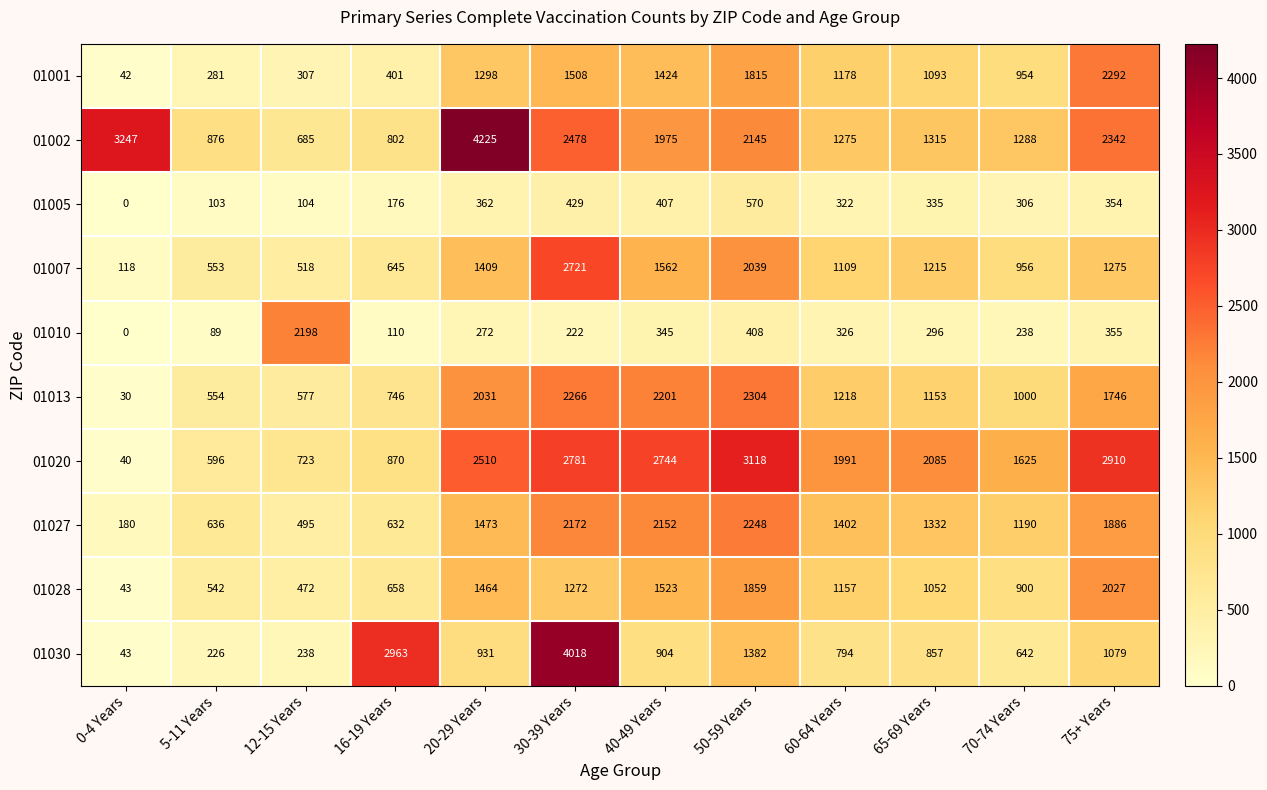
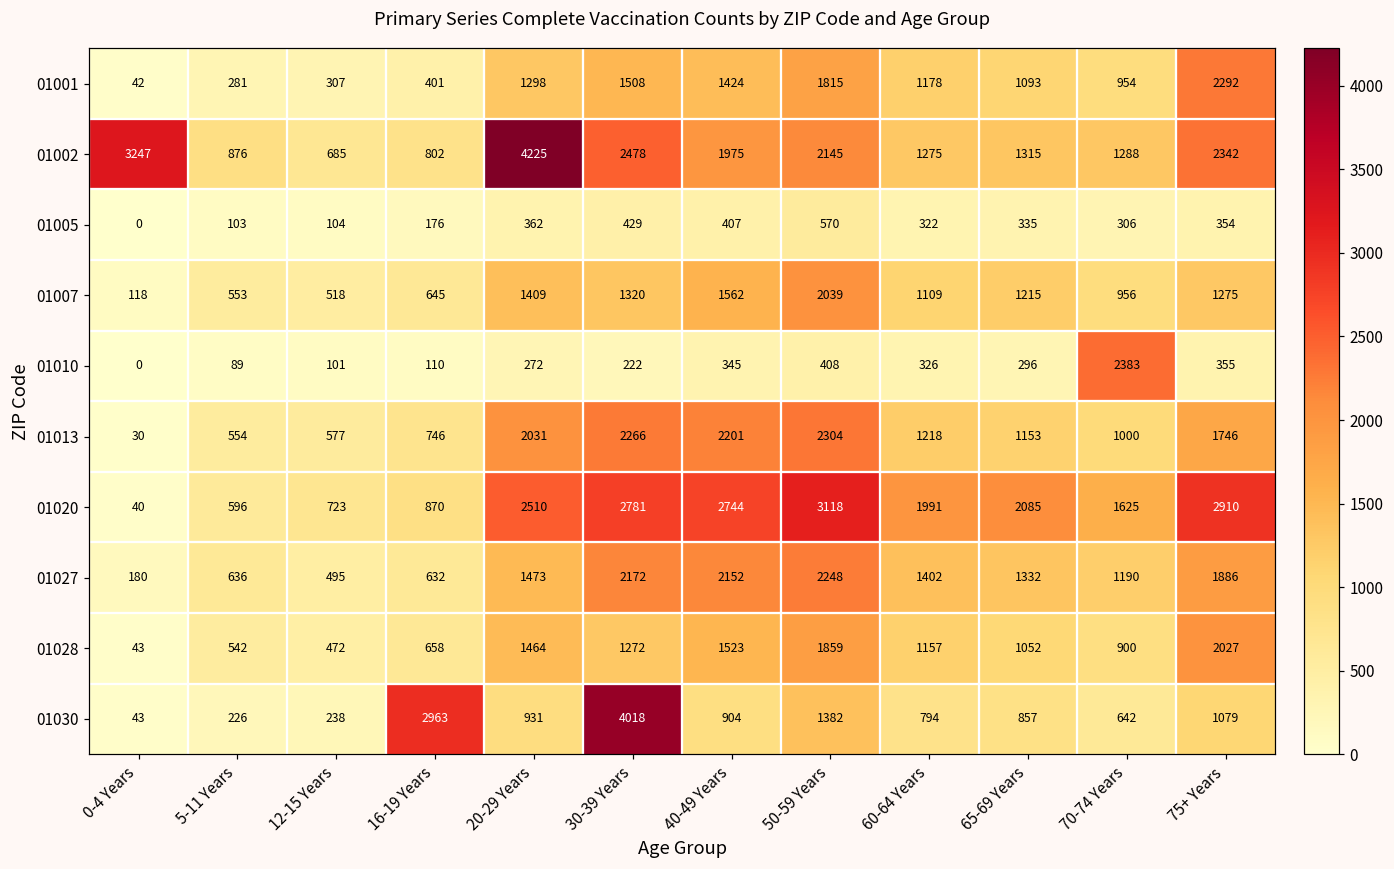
01007, 30-39 Years: 2721 -> 1320
01010, 12-15 Years: 2198 -> 101
01010, 70-74 Years: 238 -> 2383
